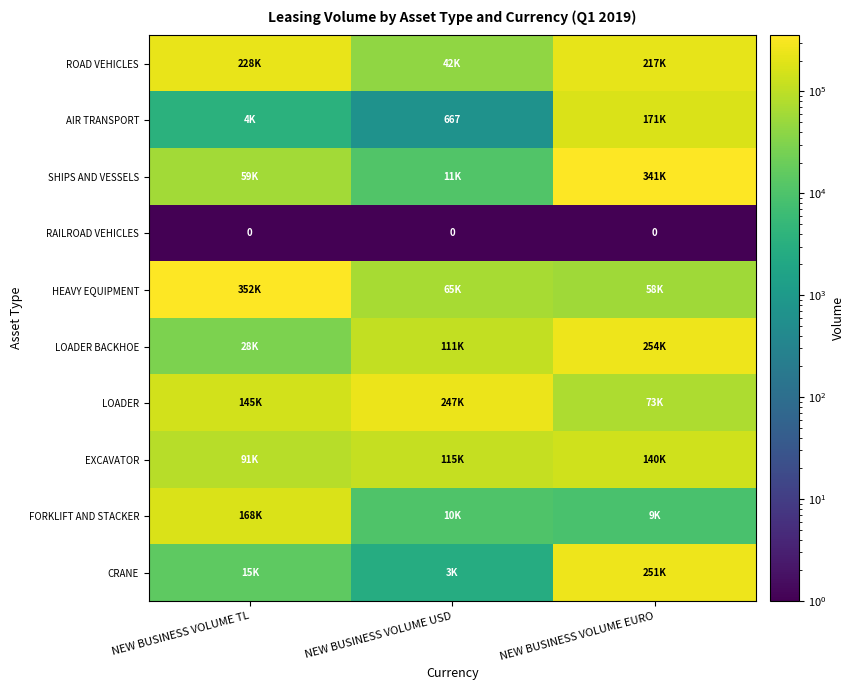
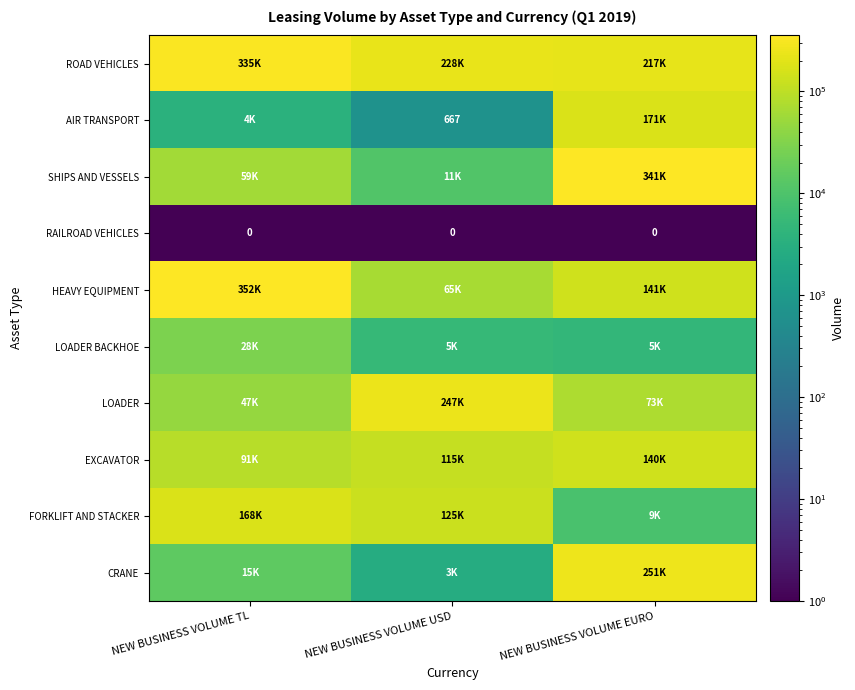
ROAD VEHICLES, NEW BUSINESS VOLUME TL: 228K -> 335K
ROAD VEHICLES, NEW BUSINESS VOLUME USD: 42K -> 228K
HEAVY EQUIPMENT, NEW BUSINESS VOLUME EURO: 58K -> 141K
LOADER BACKHOE, NEW BUSINESS VOLUME USD: 111K -> 5K
LOADER BACKHOE, NEW BUSINESS VOLUME EURO: 254K -> 5K
LOADER, NEW BUSINESS VOLUME TL: 145K -> 47K
FORKLIFT AND STACKER, NEW BUSINESS VOLUME USD: 10K -> 125K
